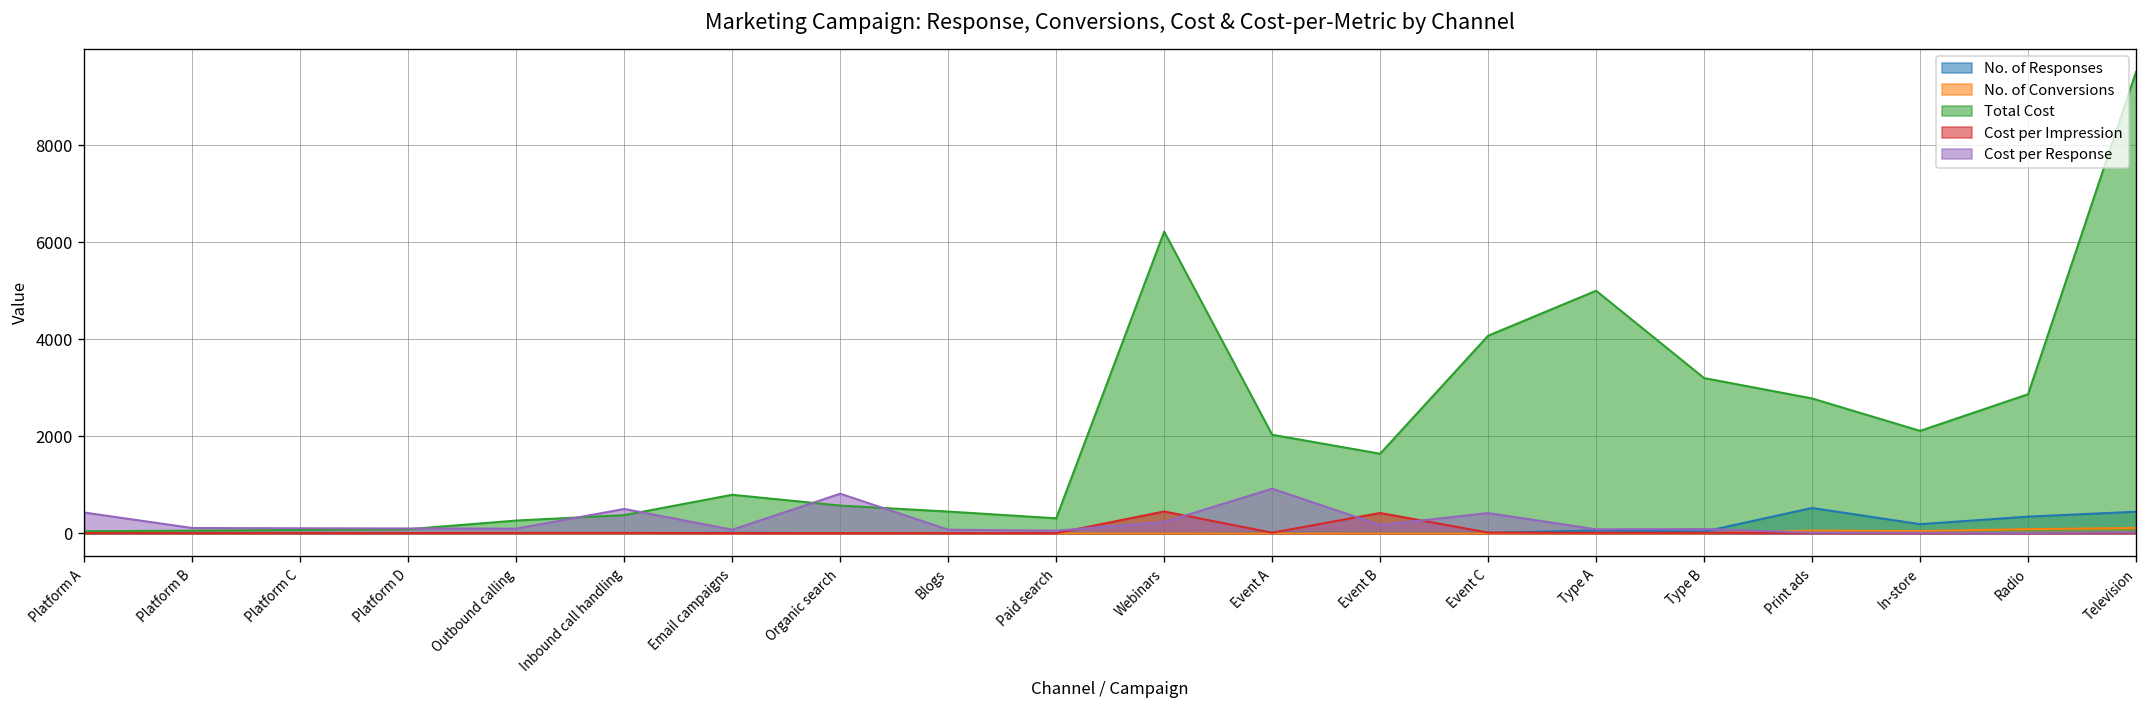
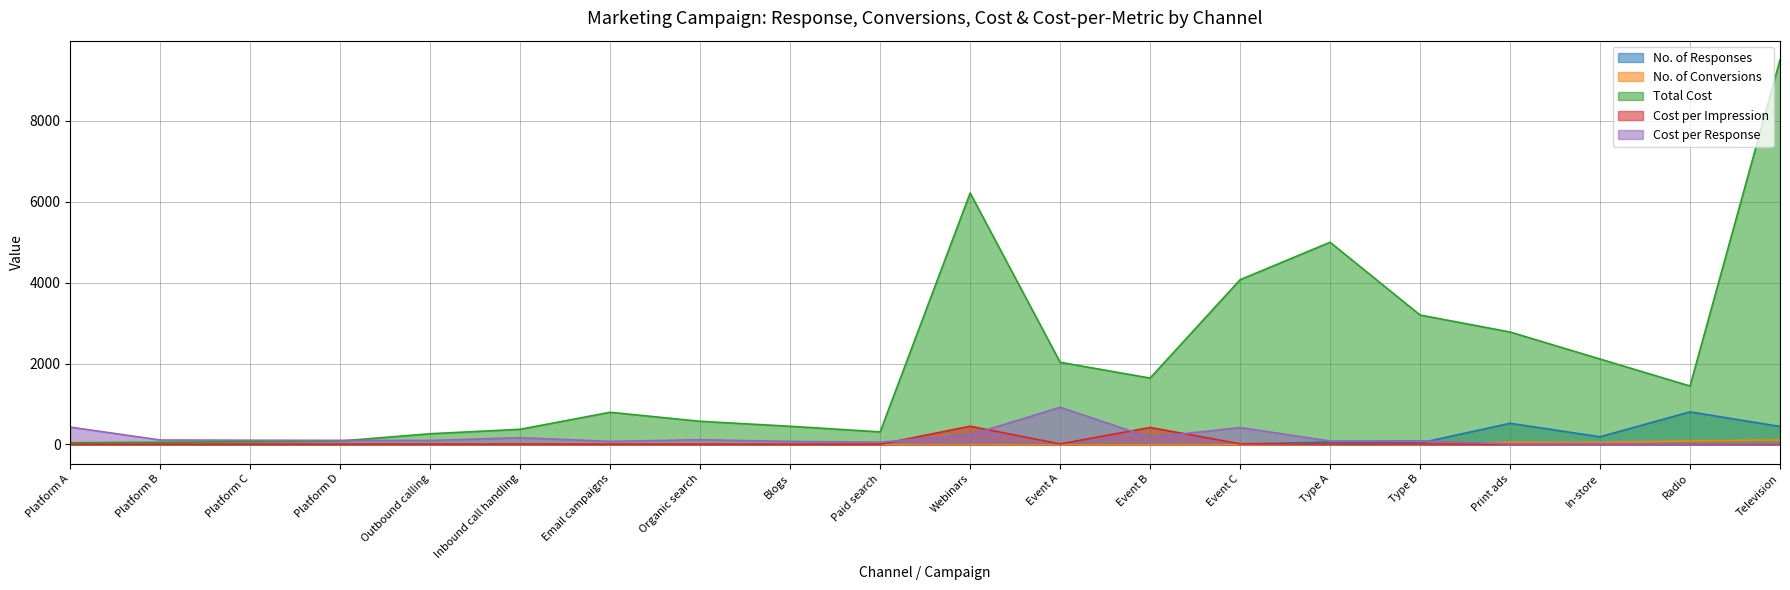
Cost per Response, Inbound call handling: 500 -> 200
Cost per Response, Organic search: 800 -> 100
No. of Responses, Radio: 300 -> 800
Total Cost, Radio: 2900 -> 1400
